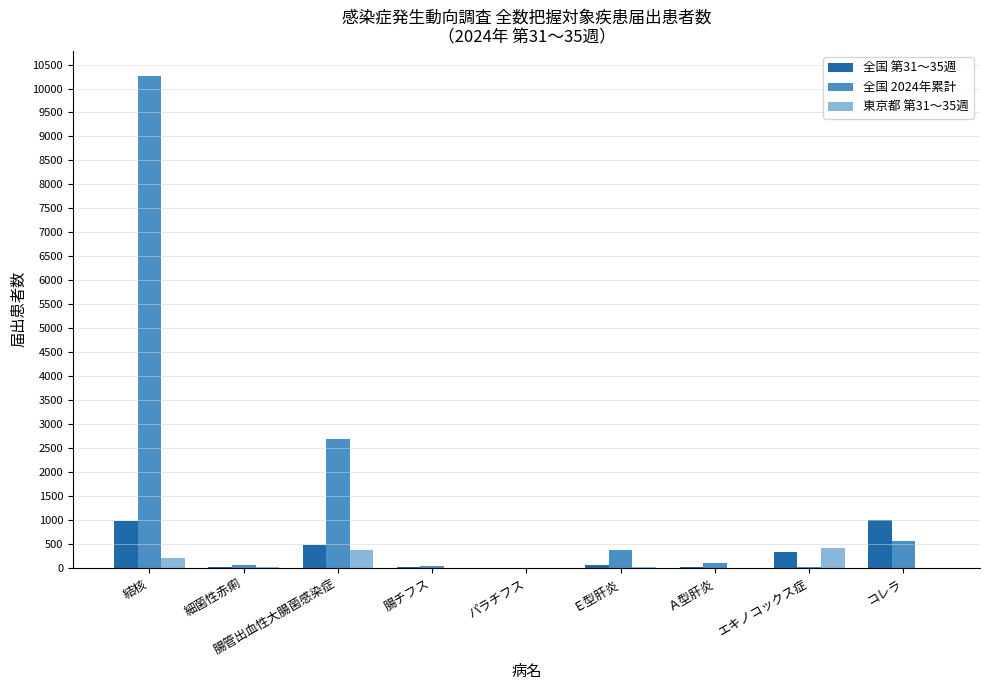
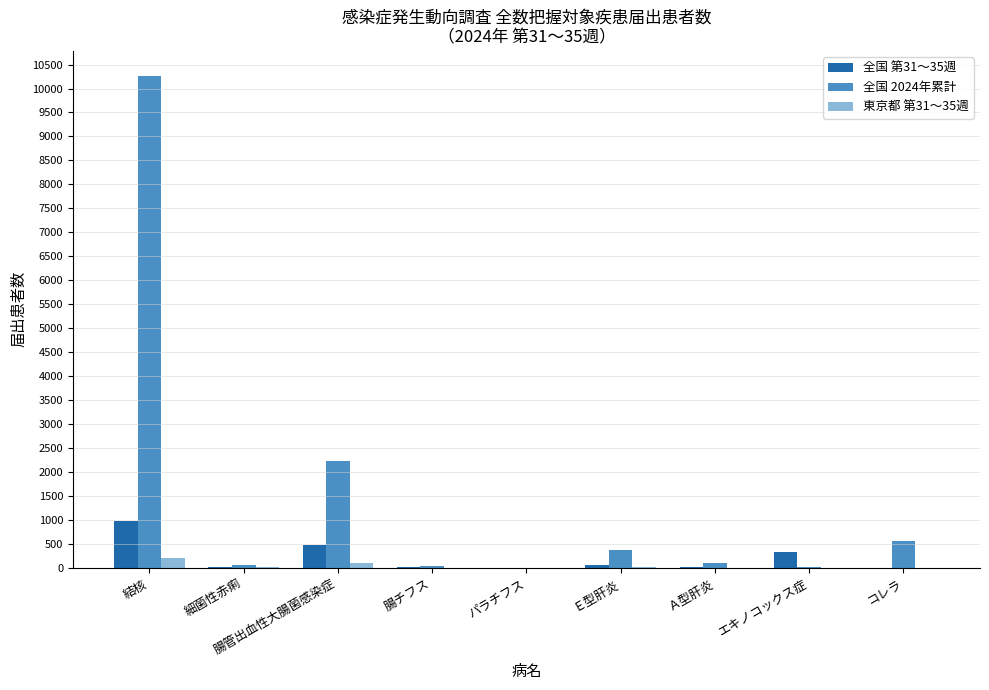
全国 2024年累計, 腸管出血性大腸菌感染症: 2700 -> 2200
東京都 第31～35週, 腸管出血性大腸菌感染症: 400 -> 100
東京都 第31～35週, エキノコックス症: 400 -> 0
全国 第31～35週, コレラ: 1000 -> 0
